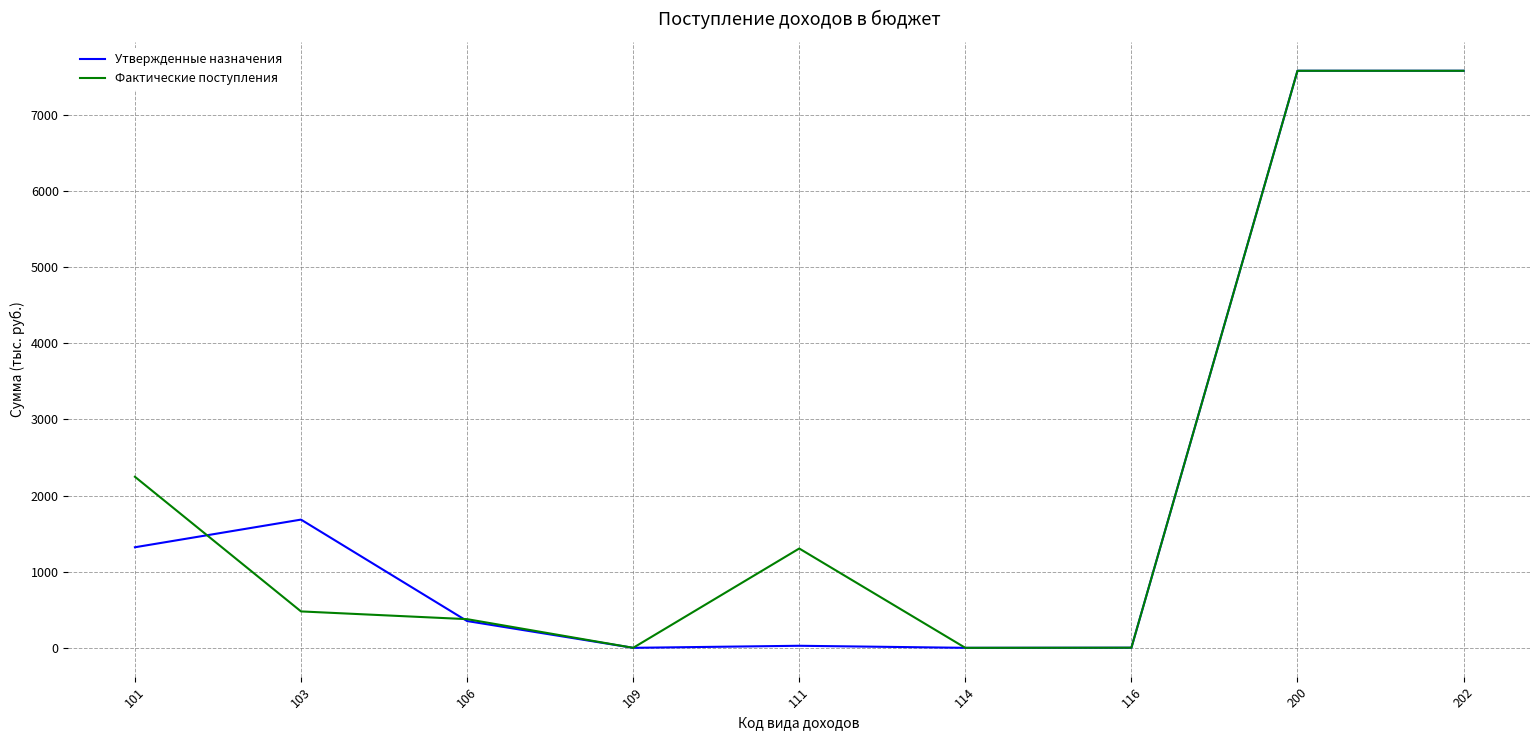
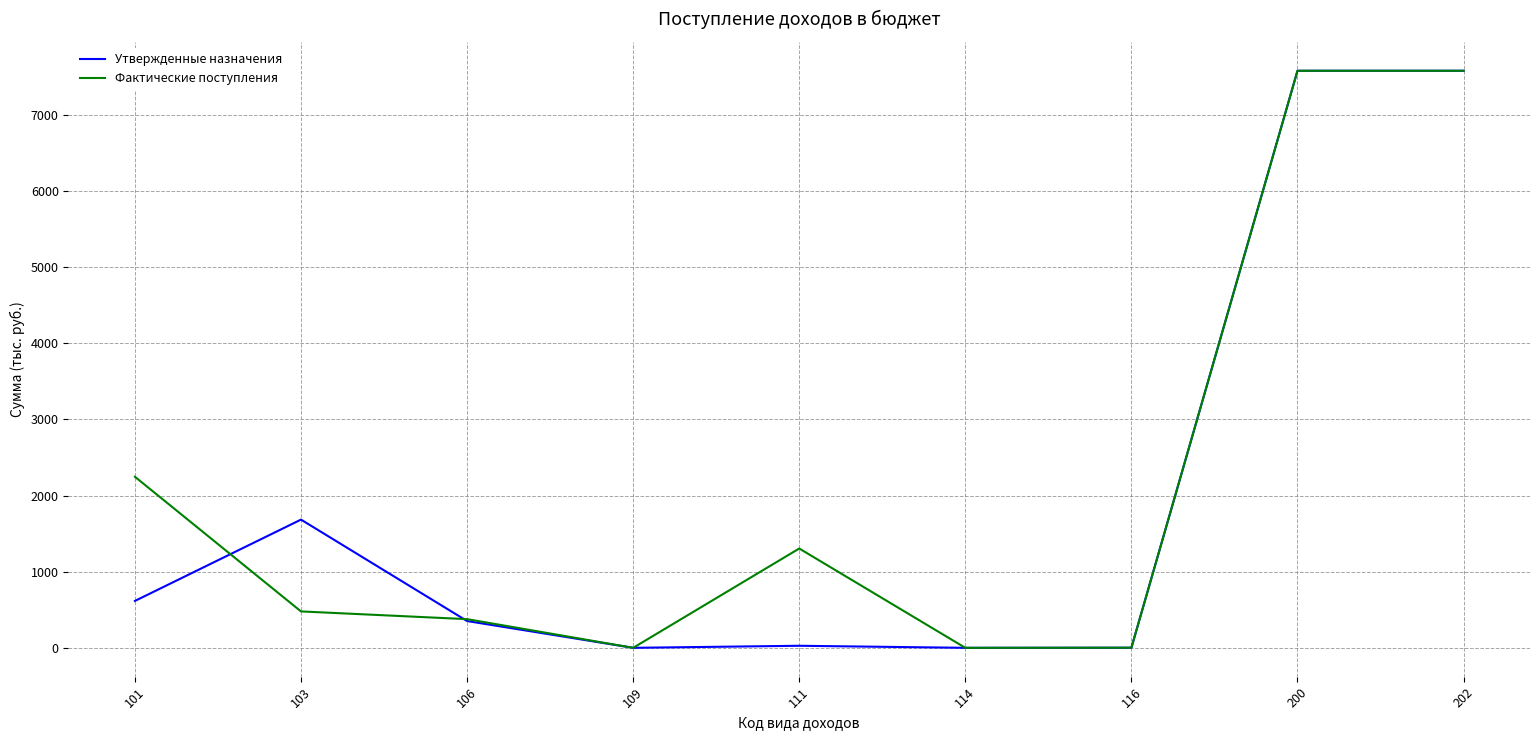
Утвержденные назначения, 101: 1300 -> 600
